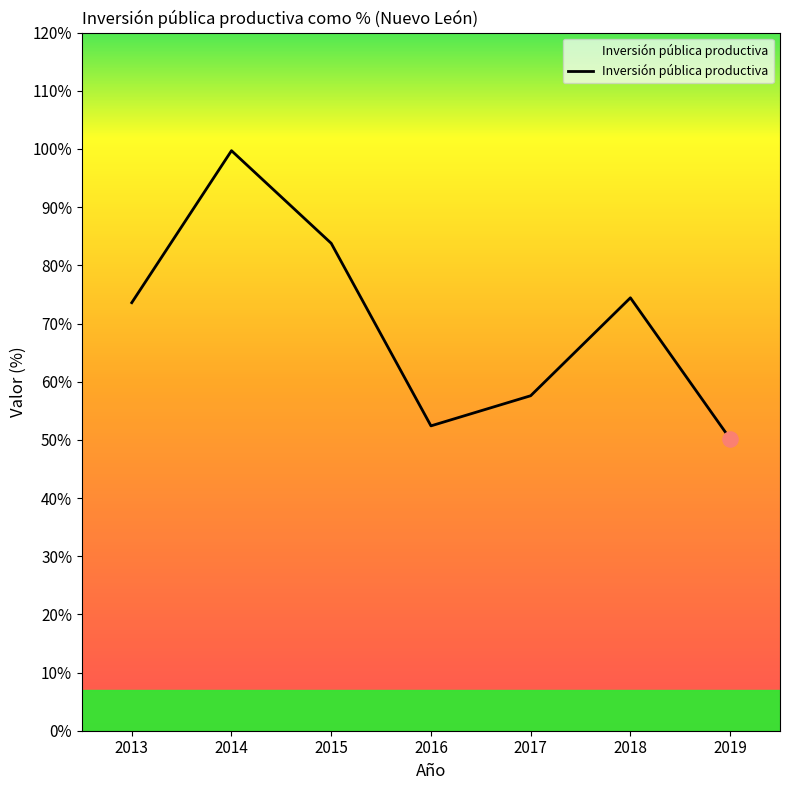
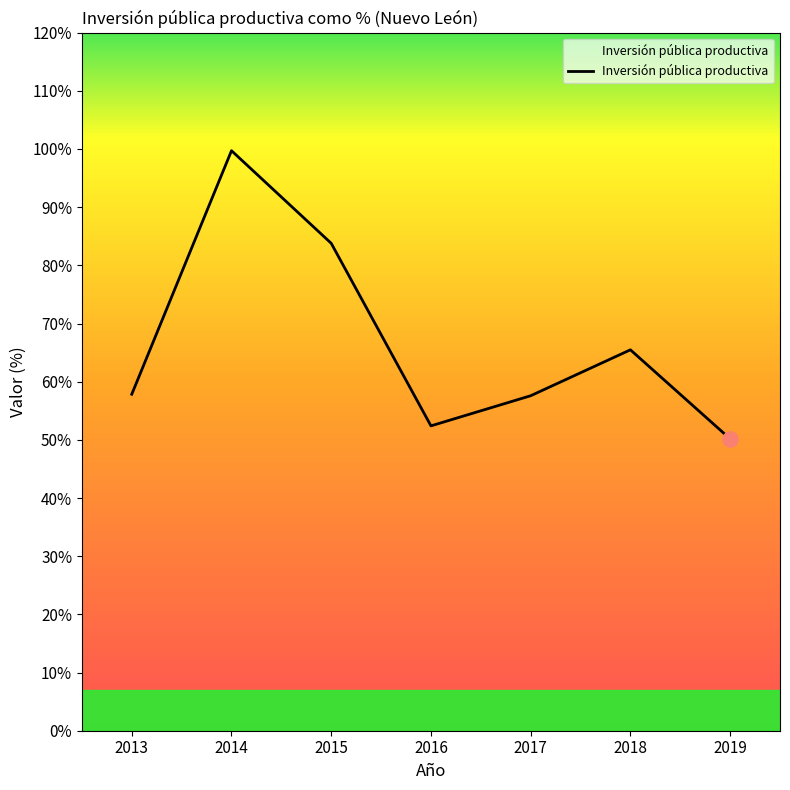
Inversión pública productiva, 2013: 74% -> 58%
Inversión pública productiva, 2018: 74% -> 65%
